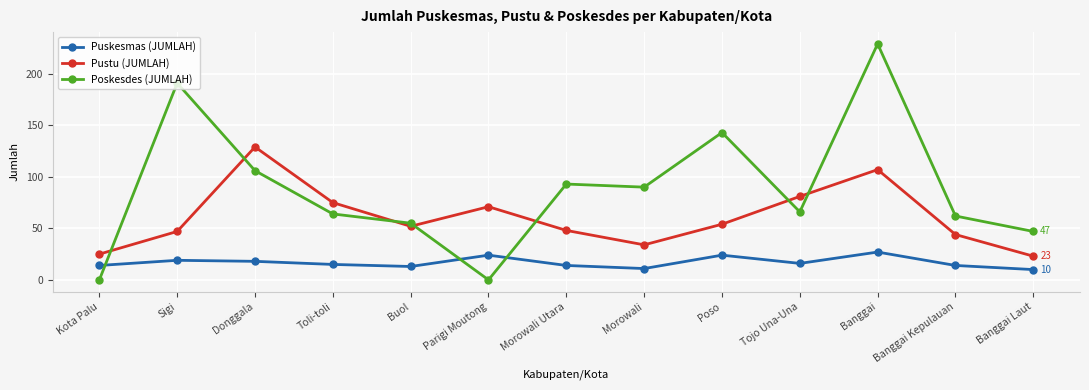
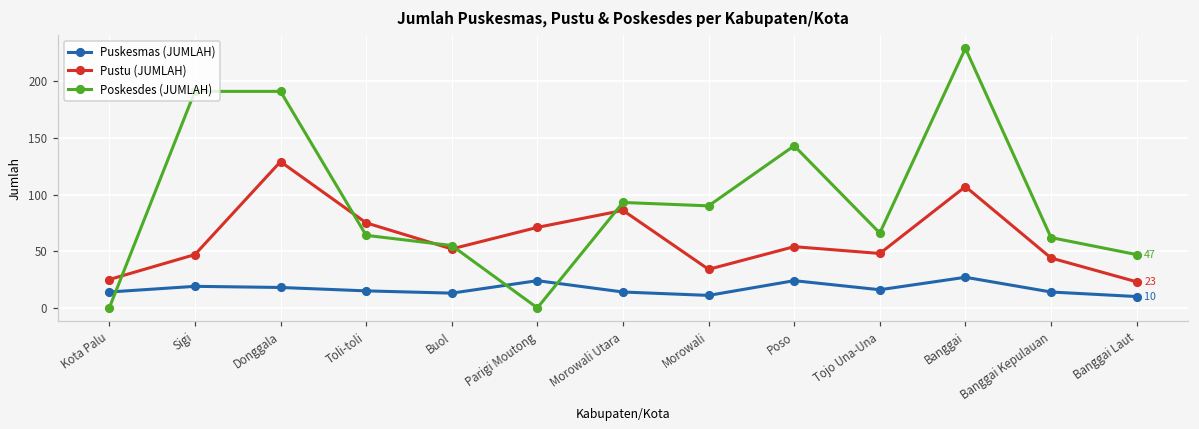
Poskesdes (JUMLAH), Donggala: 106 -> 191
Pustu (JUMLAH), Morowali Utara: 48 -> 86
Pustu (JUMLAH), Tojo Una-Una: 81 -> 48
